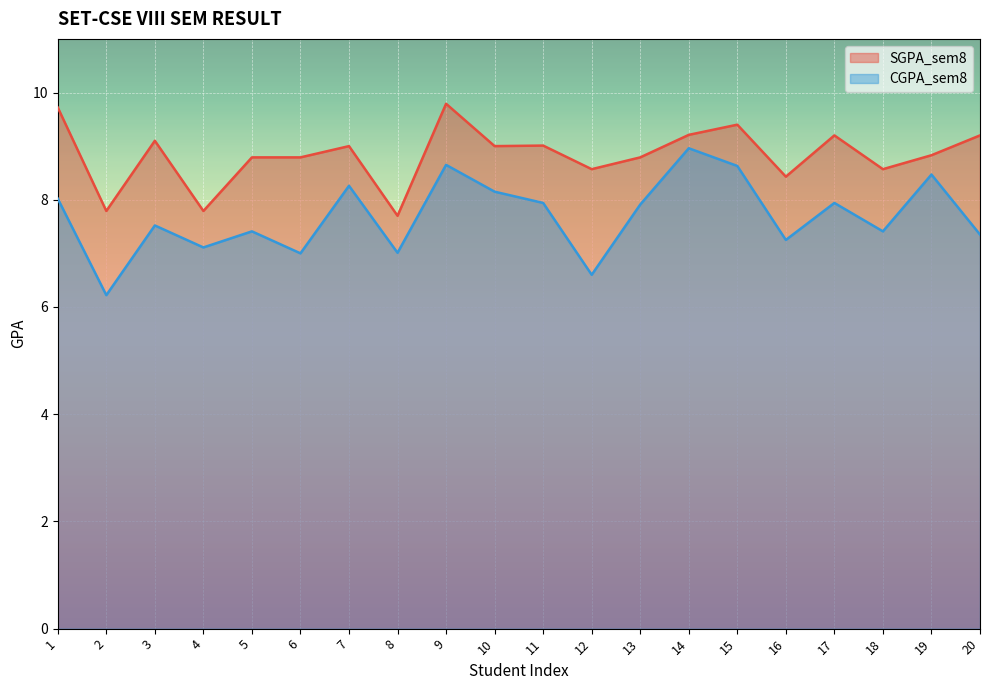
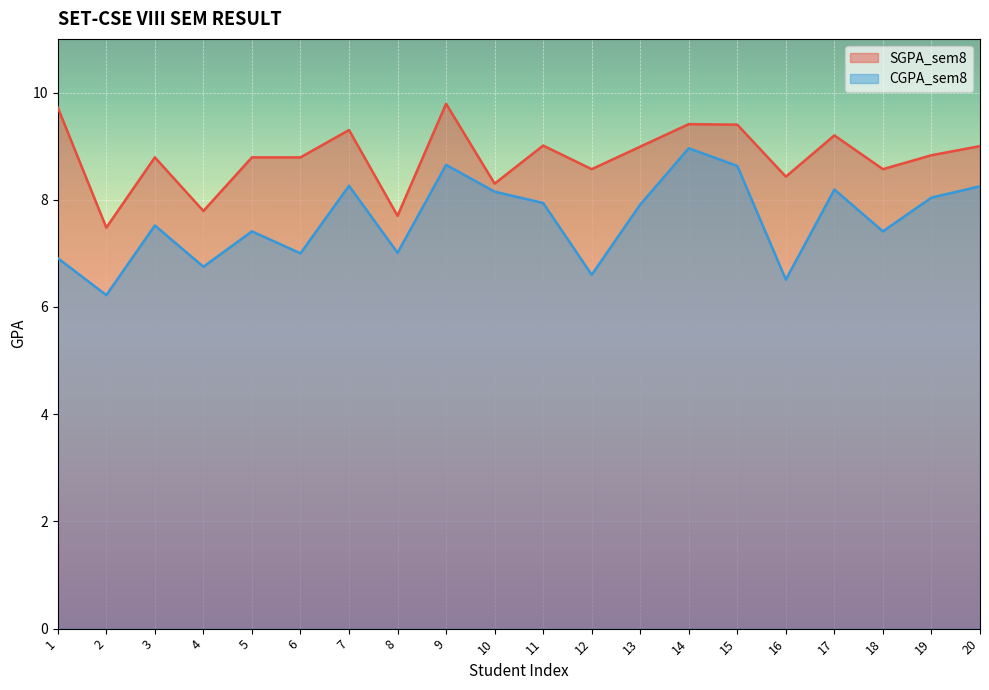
CGPA_sem8, 1: 8.0 -> 6.9
SGPA_sem8, 2: 7.8 -> 7.5
SGPA_sem8, 3: 9.1 -> 8.8
CGPA_sem8, 4: 7.1 -> 6.8
SGPA_sem8, 7: 9.0 -> 9.3
SGPA_sem8, 10: 9.0 -> 8.3
SGPA_sem8, 13: 8.8 -> 9.0
SGPA_sem8, 14: 9.2 -> 9.4
CGPA_sem8, 16: 7.3 -> 6.5
CGPA_sem8, 17: 7.9 -> 8.2
CGPA_sem8, 19: 8.5 -> 8.0
SGPA_sem8, 20: 9.2 -> 9.0
CGPA_sem8, 20: 7.4 -> 8.3
